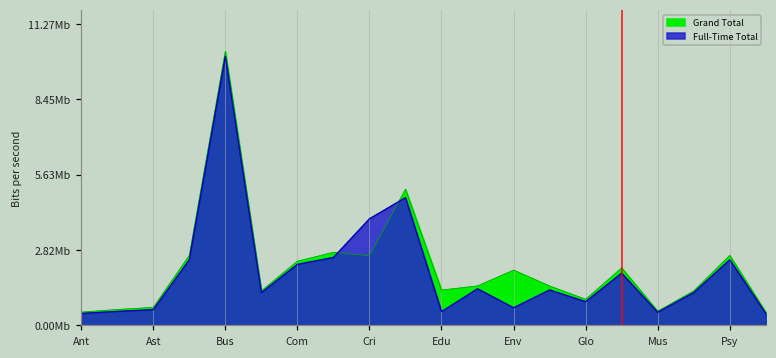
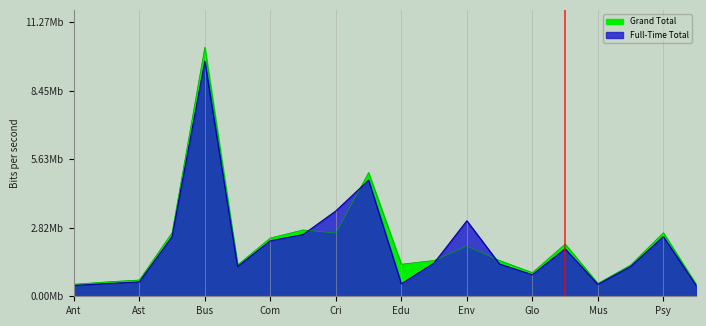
Full-Time Total, Bus: 10.1Mb -> 9.7Mb
Full-Time Total, Cri: 4.0Mb -> 3.5Mb
Full-Time Total, Env: 0.7Mb -> 3.1Mb
